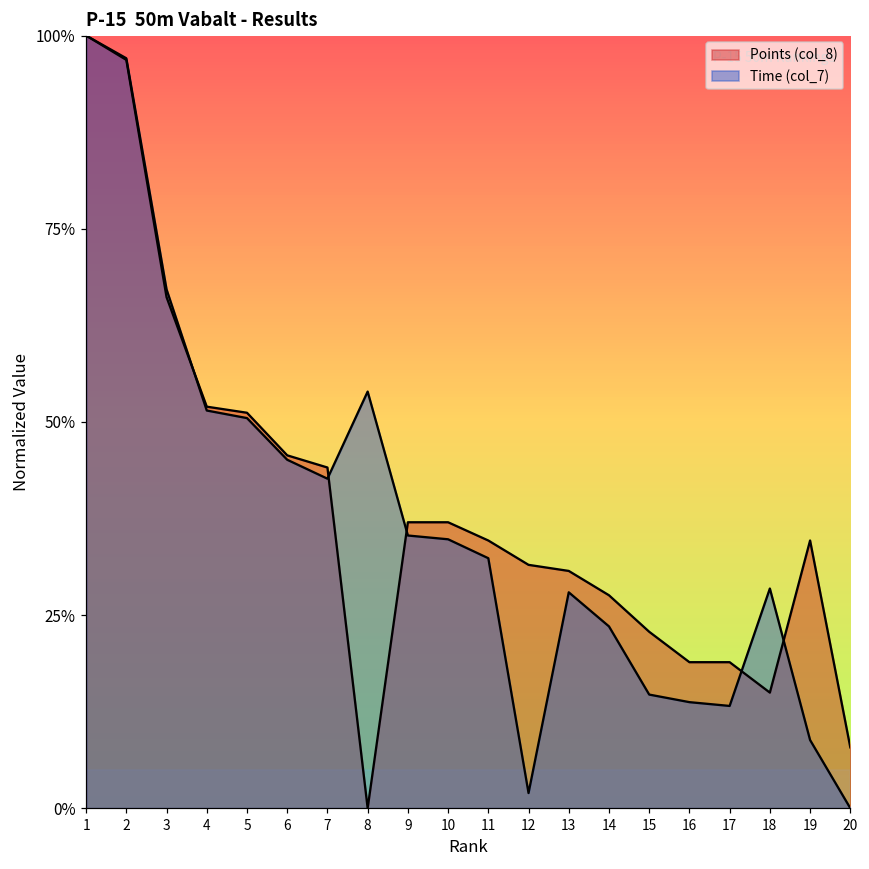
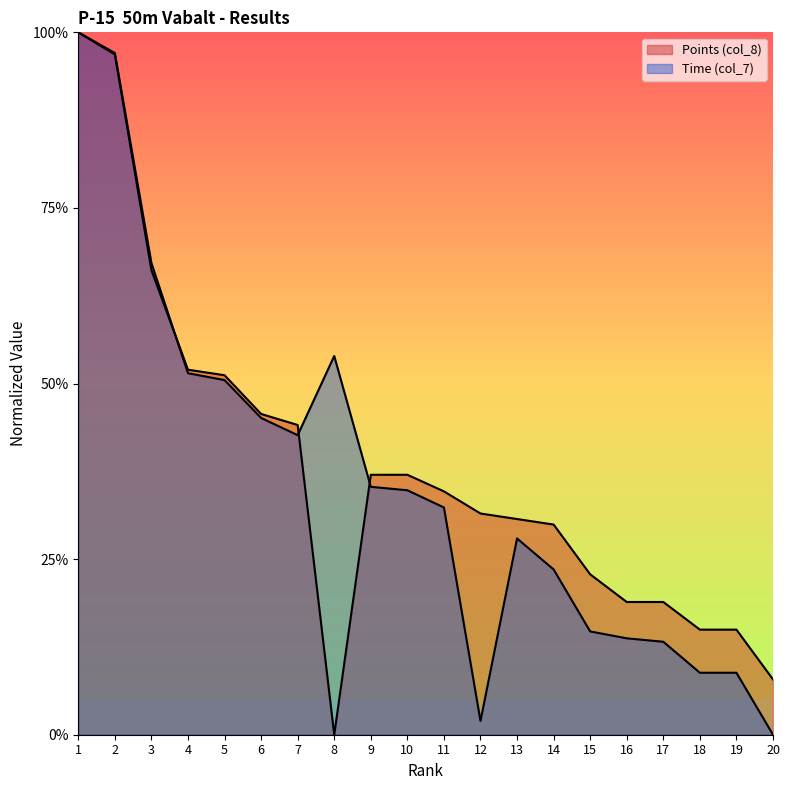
Points (col_8), 14: 28% -> 30%
Time (col_7), 18: 28% -> 9%
Points (col_8), 19: 35% -> 15%
